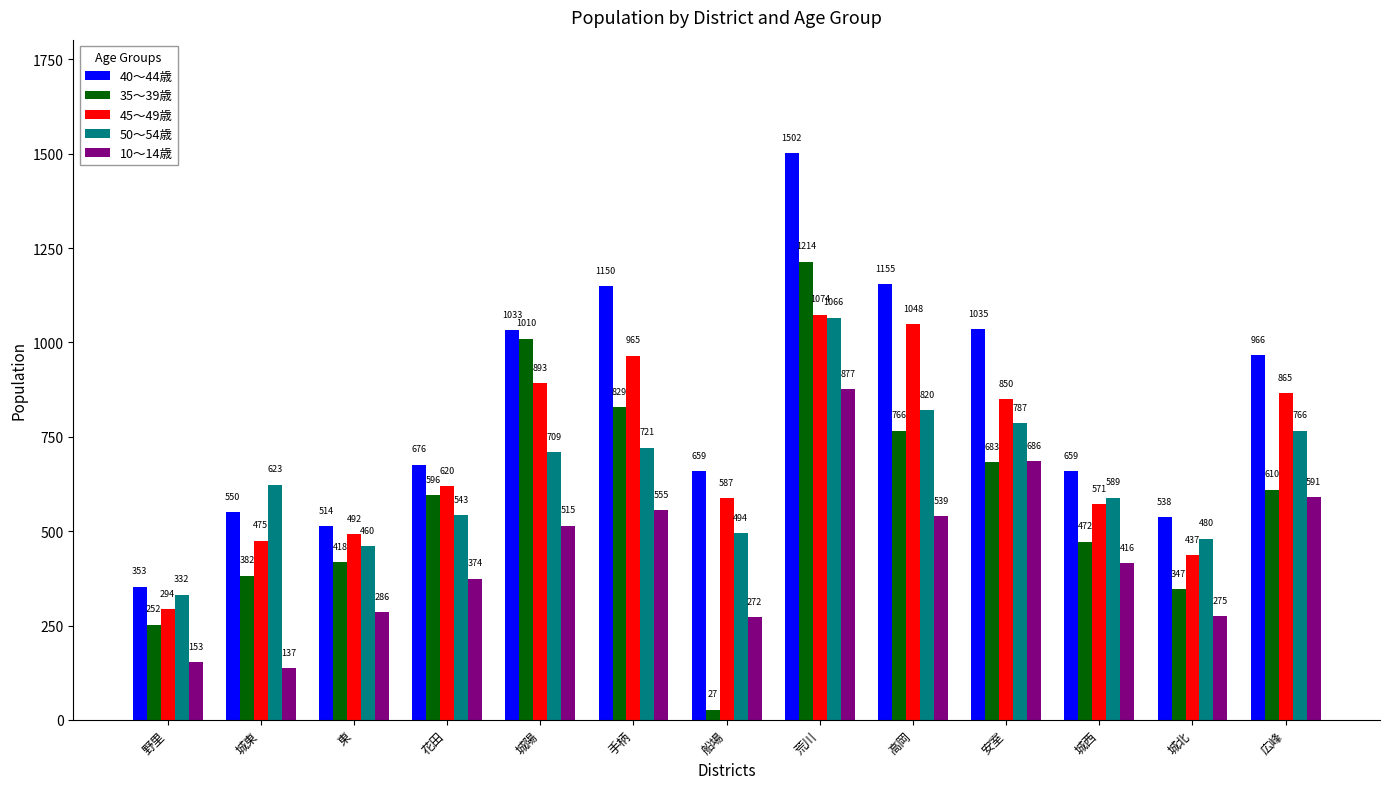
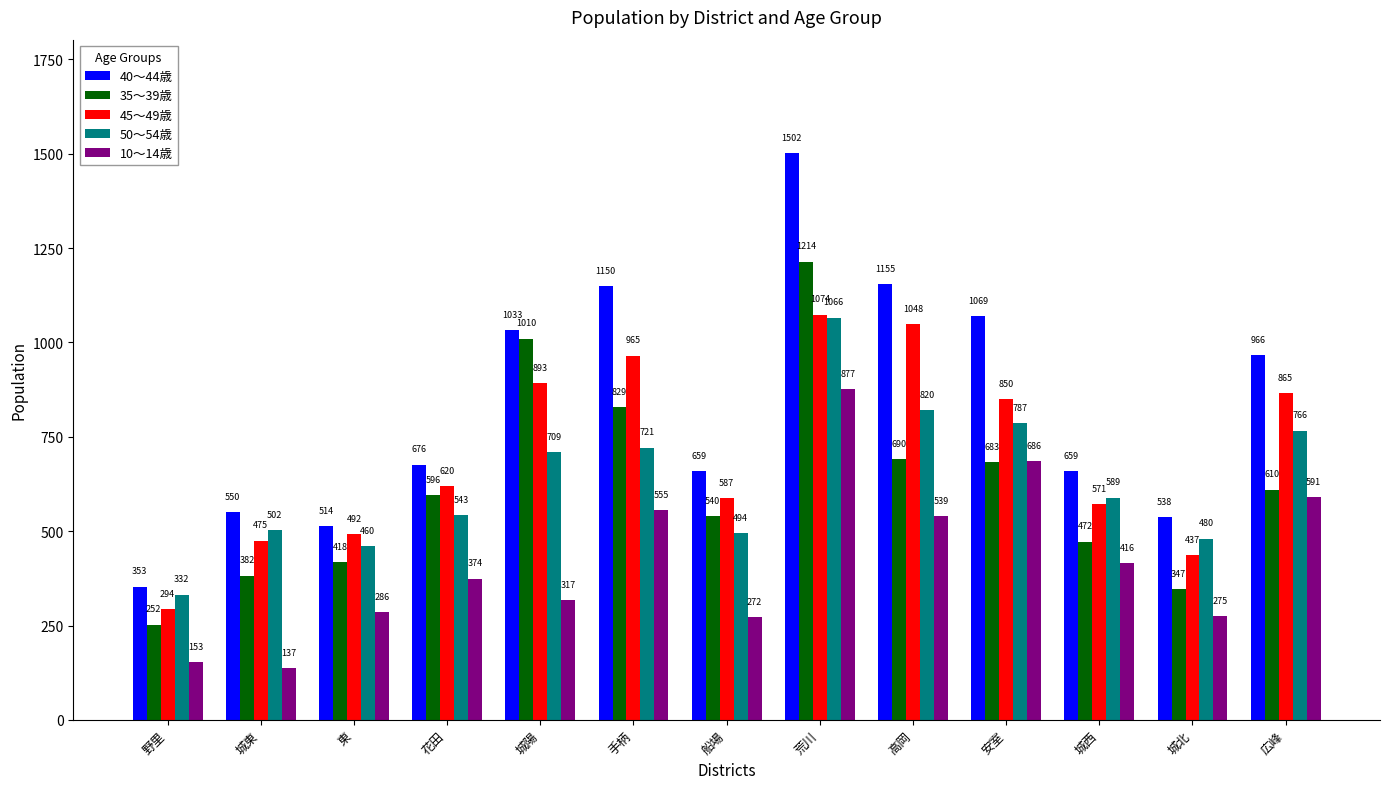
50～54歳, 城東: 623 -> 502
10～14歳, 城陽: 515 -> 317
35～39歳, 船場: 27 -> 540
35～39歳, 高岡: 766 -> 690
40～44歳, 安室: 1035 -> 1069
